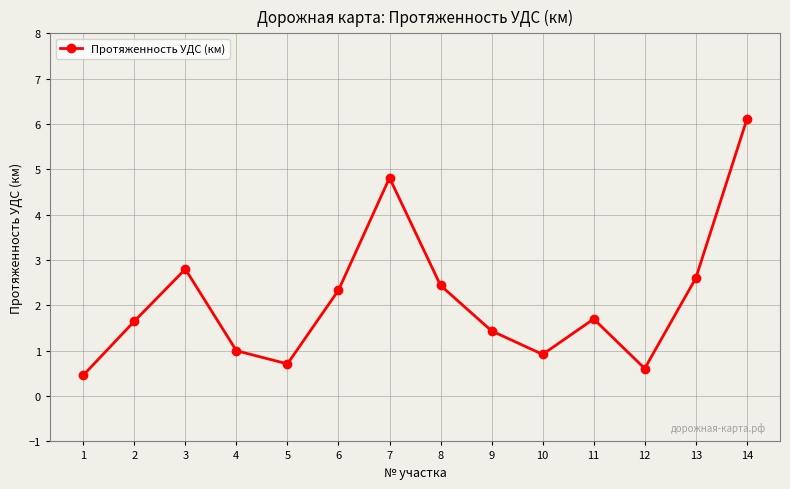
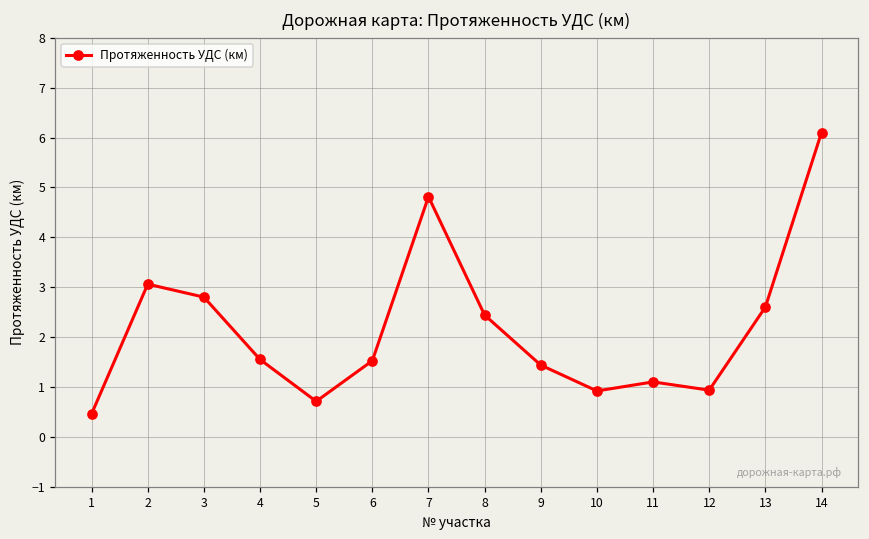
2: 1.7 -> 3.1
4: 1.0 -> 1.6
6: 2.3 -> 1.5
11: 1.7 -> 1.1
12: 0.6 -> 0.9
